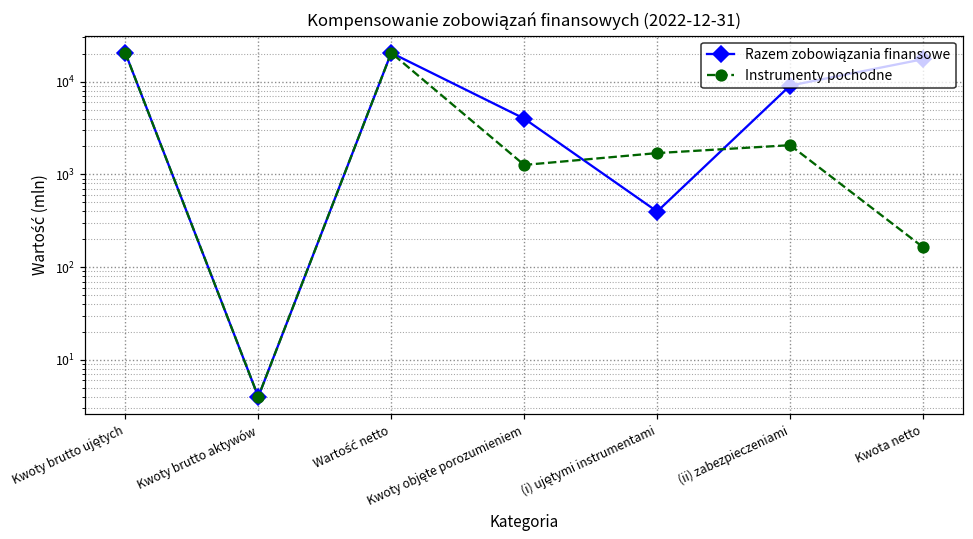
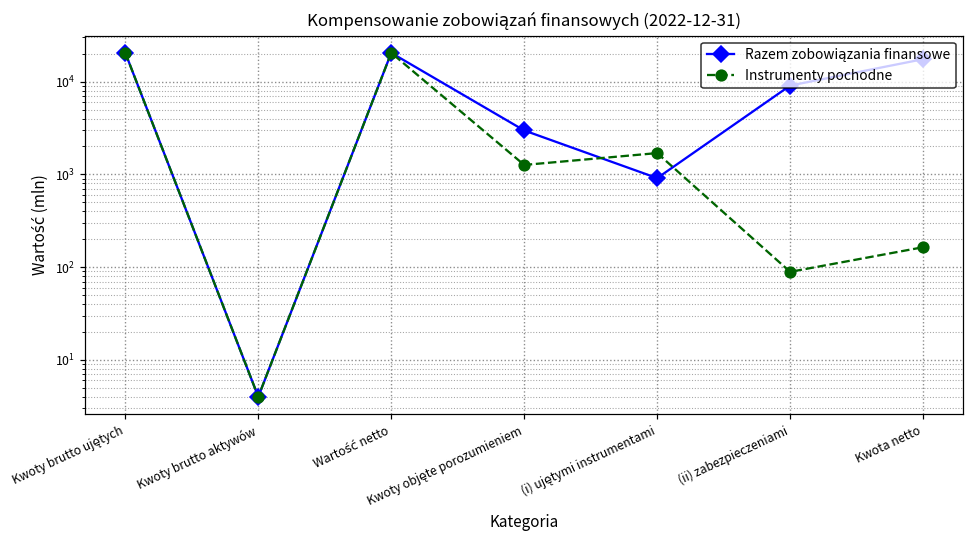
Razem zobowiązania finansowe, Kwoty objęte porozumieniem: 4000 -> 3000
Razem zobowiązania finansowe, (i) ujętymi instrumentami: 400 -> 900
Instrumenty pochodne, (ii) zabezpieczeniami: 2100 -> 90
